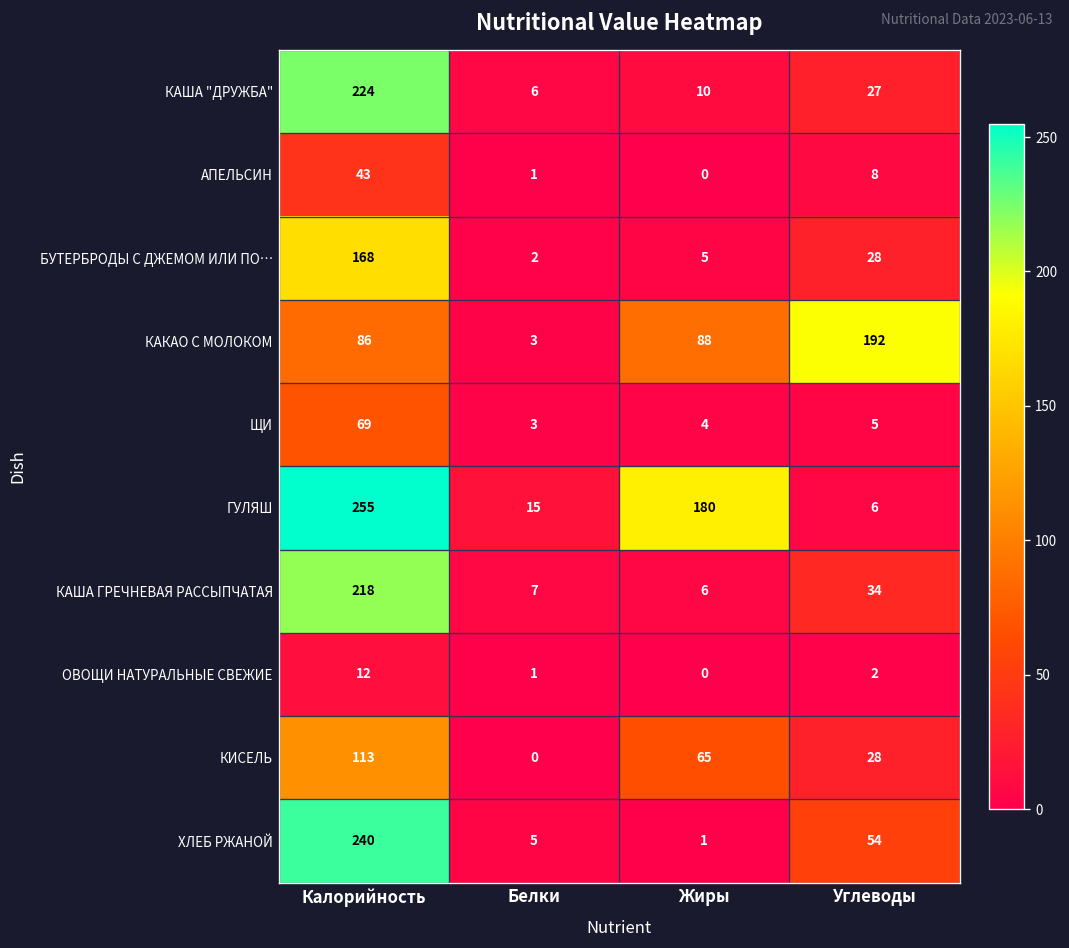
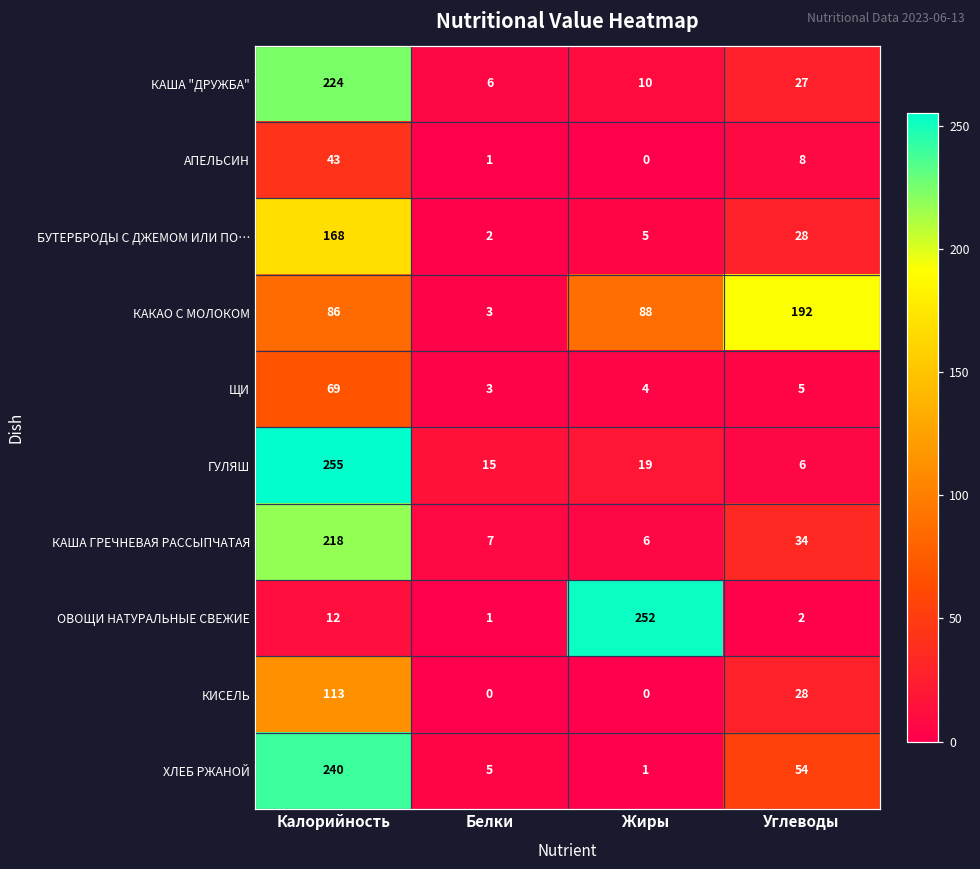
ГУЛЯШ, Жиры: 180 -> 19
ОВОЩИ НАТУРАЛЬНЫЕ СВЕЖИЕ, Жиры: 0 -> 252
КИСЕЛЬ, Жиры: 65 -> 0
